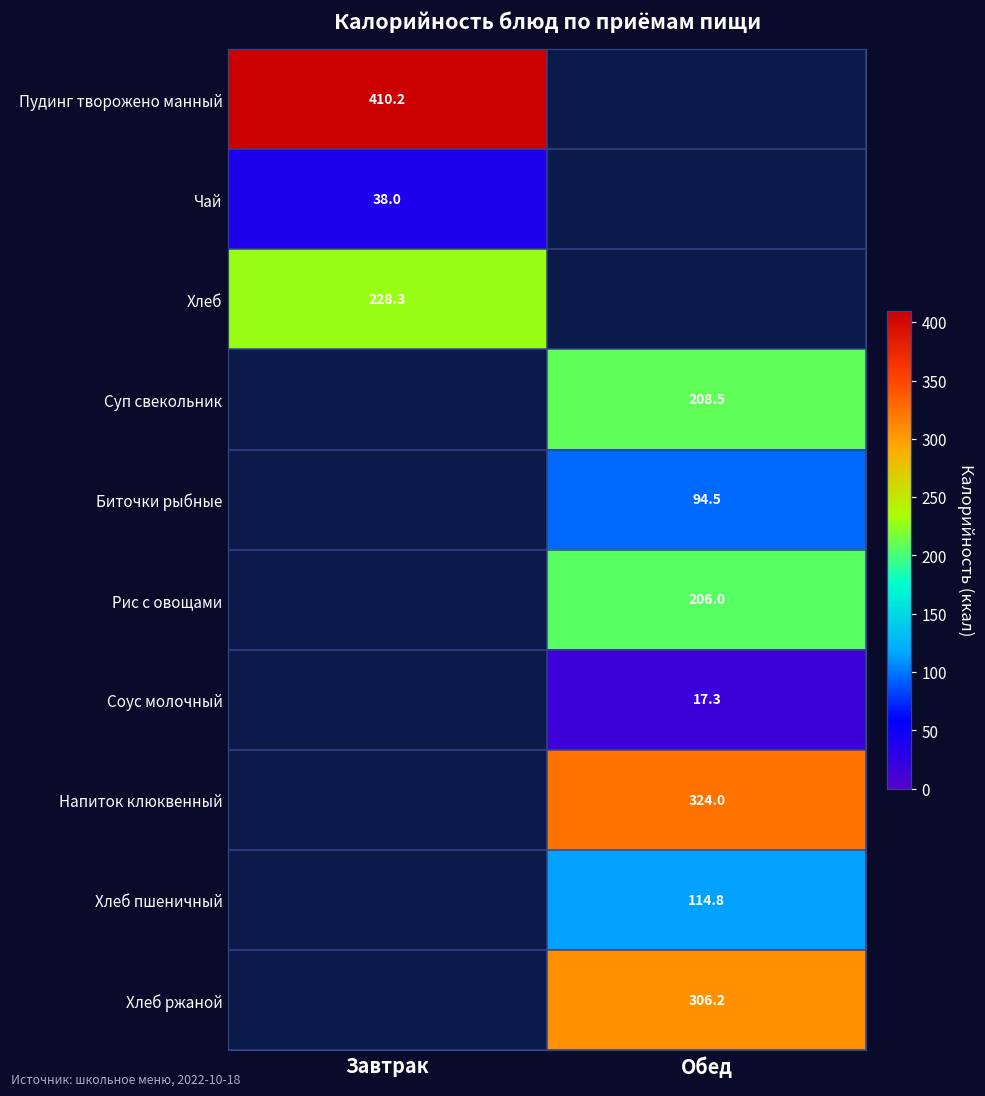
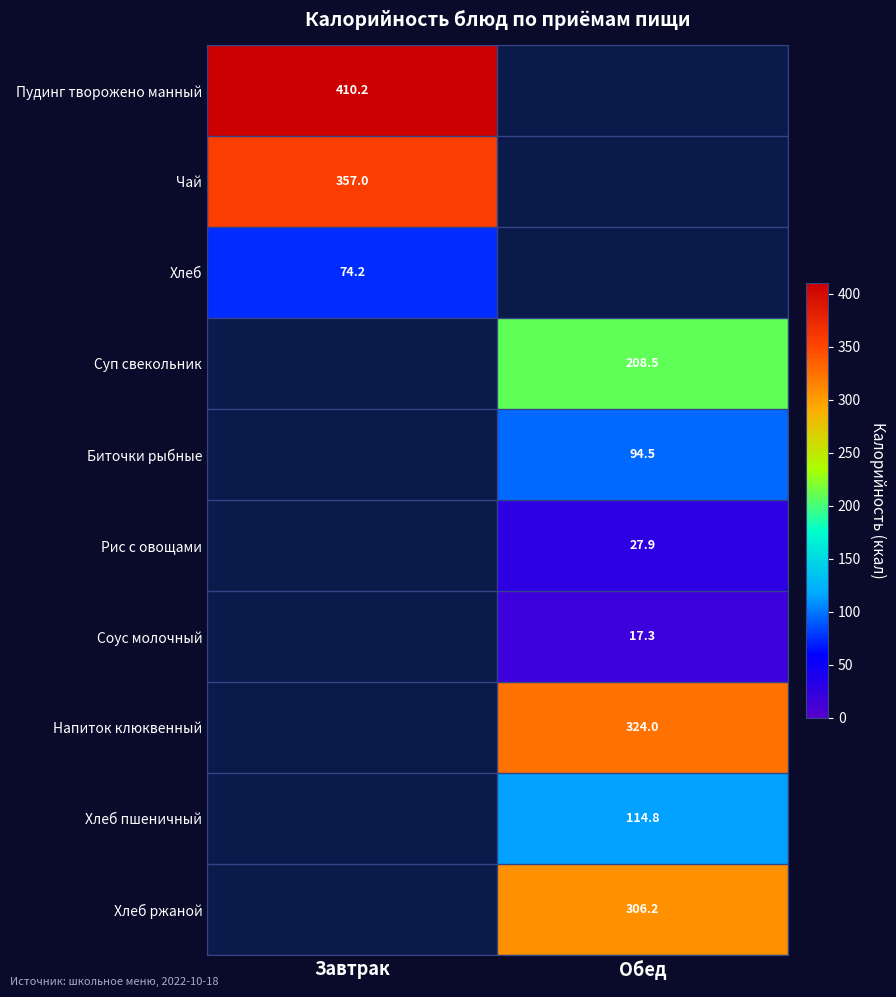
Чай, Завтрак: 38.0 -> 357.0
Хлеб, Завтрак: 228.3 -> 74.2
Рис с овощами, Обед: 206.0 -> 27.9
